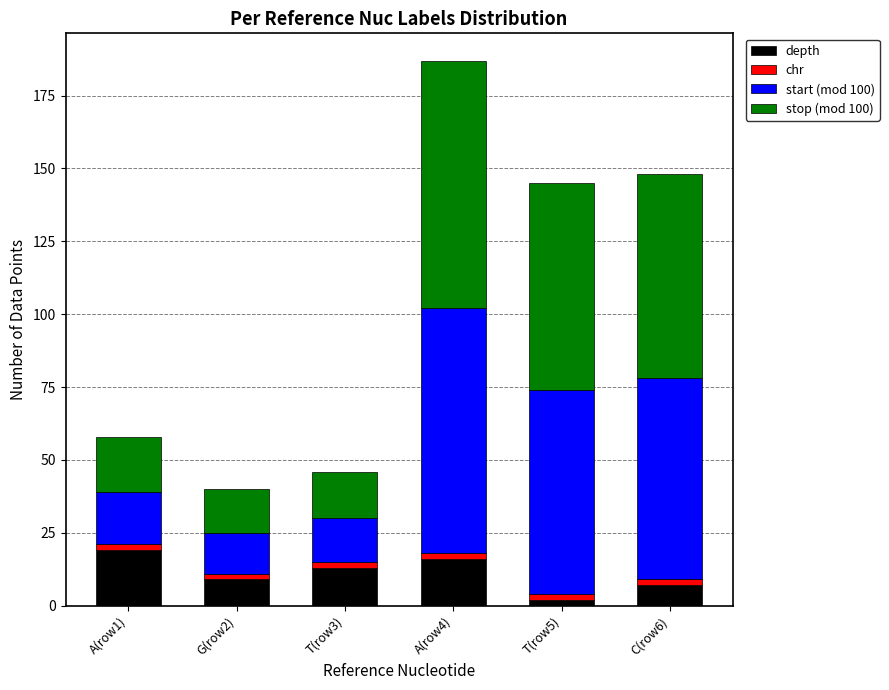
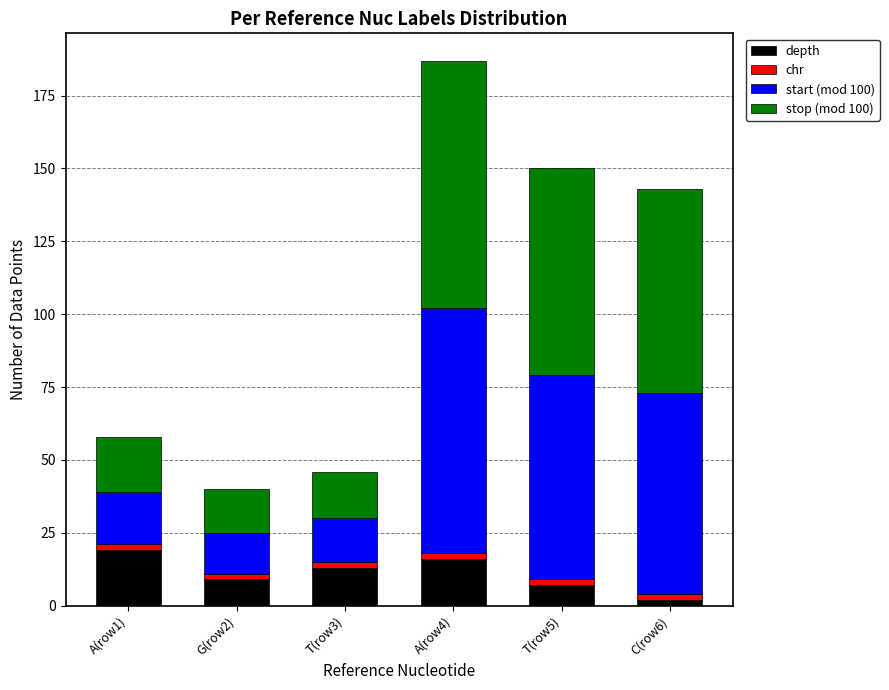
depth, T(row5): 2 -> 7
depth, C(row6): 7 -> 2
